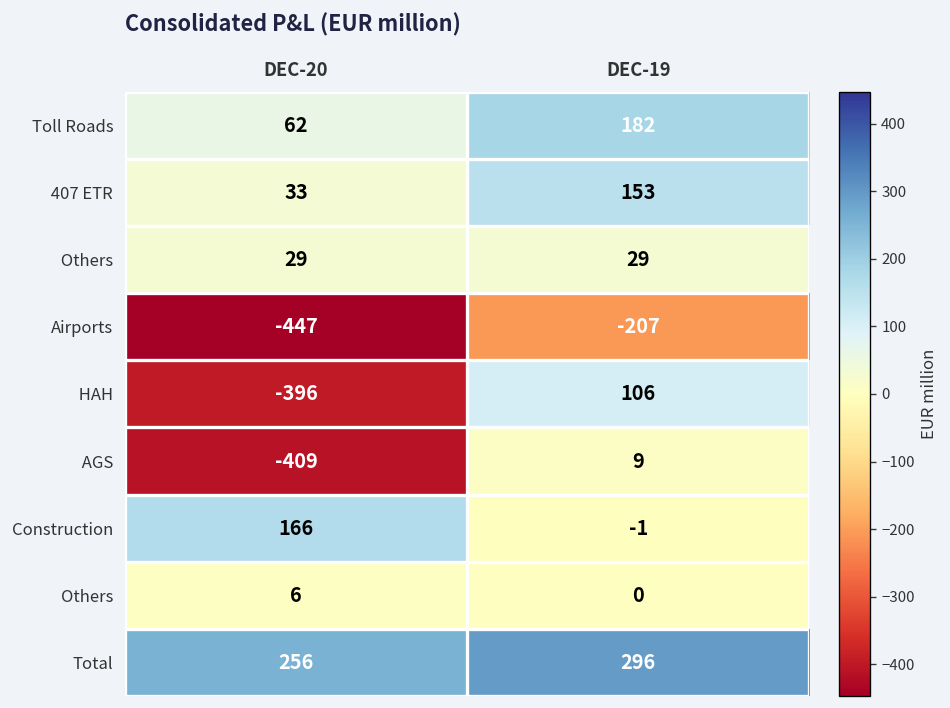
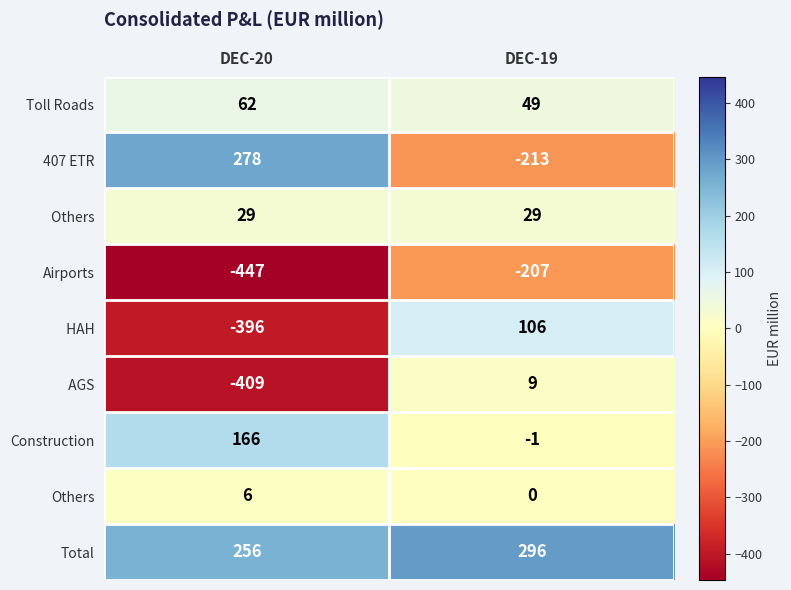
Toll Roads, DEC-19: 182 -> 49
407 ETR, DEC-20: 33 -> 278
407 ETR, DEC-19: 153 -> -213
